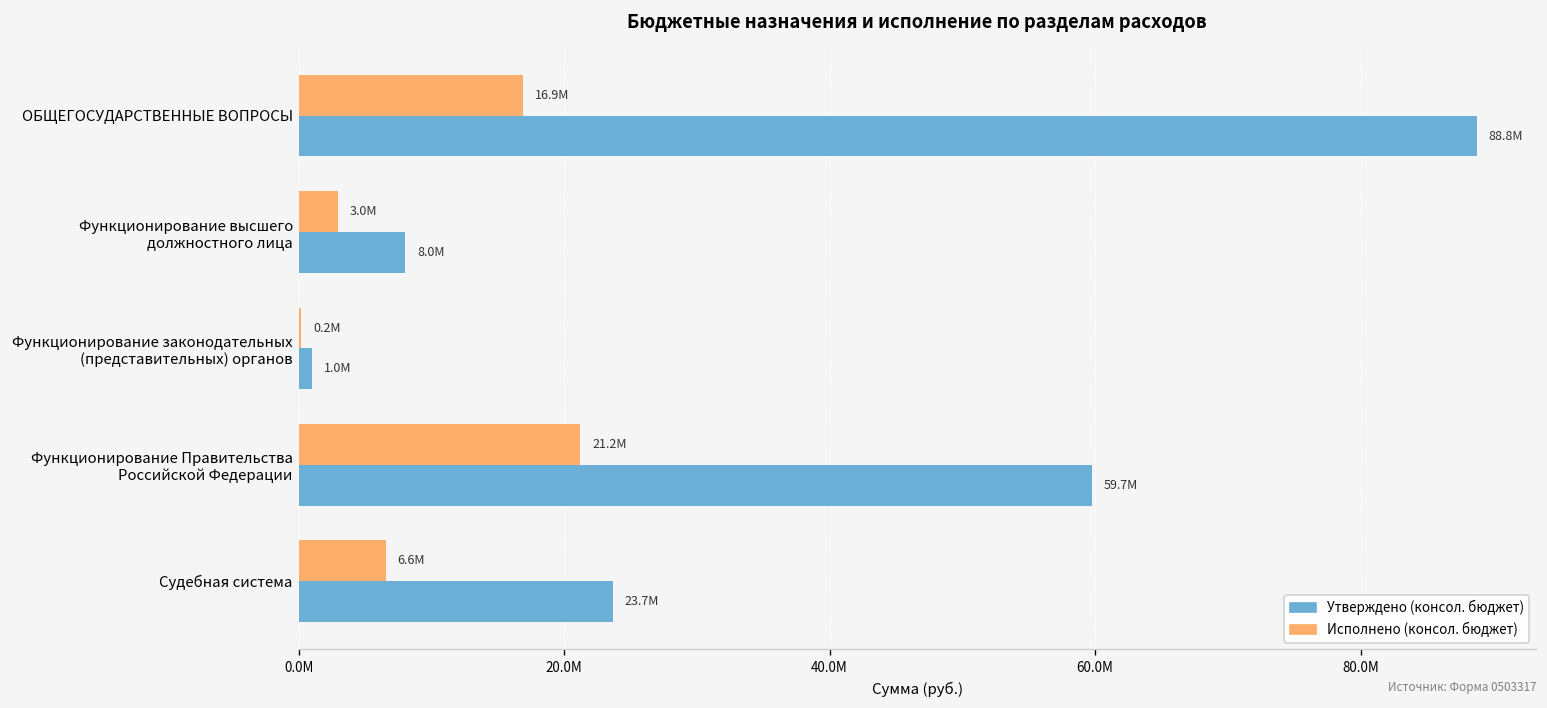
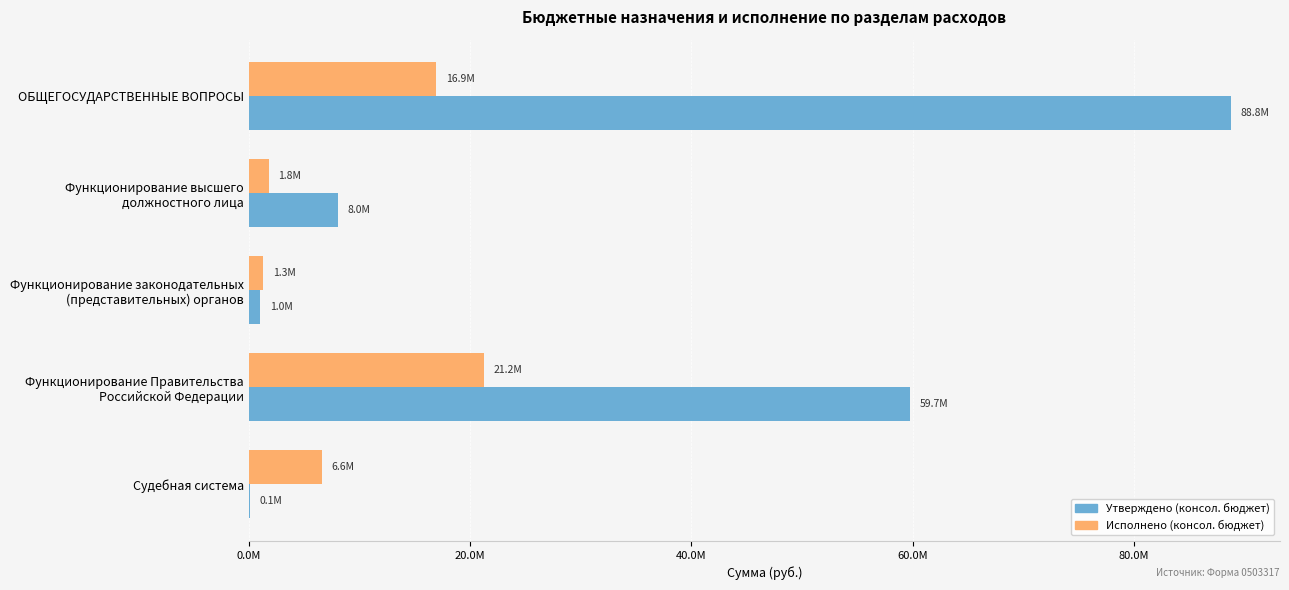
Исполнено (консол. бюджет), Функционирование высшего должностного лица: 3.0M -> 1.8M
Исполнено (консол. бюджет), Функционирование законодательных (представительных) органов: 0.2M -> 1.3M
Утверждено (консол. бюджет), Судебная система: 23.7M -> 0.1M
